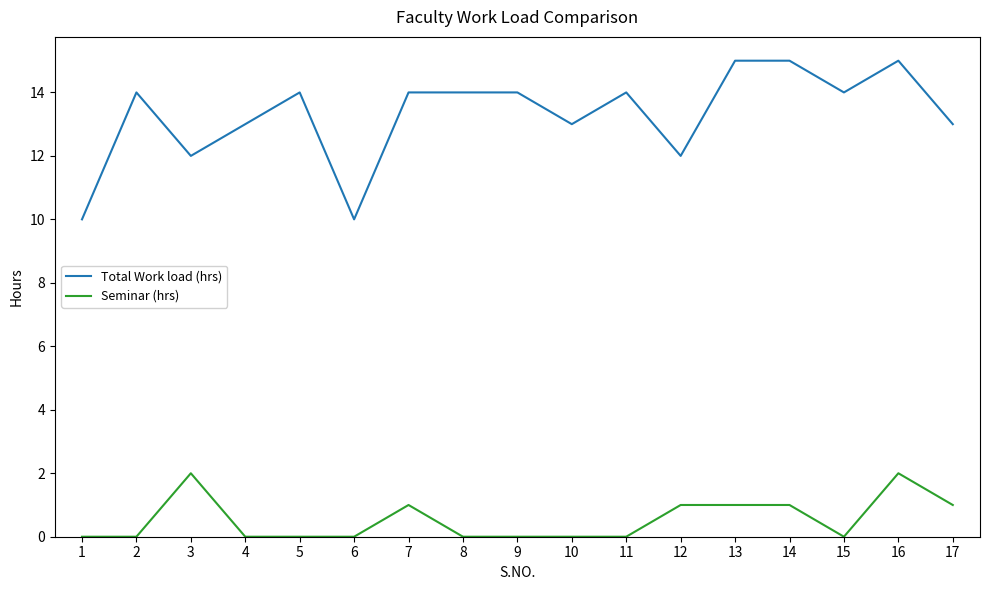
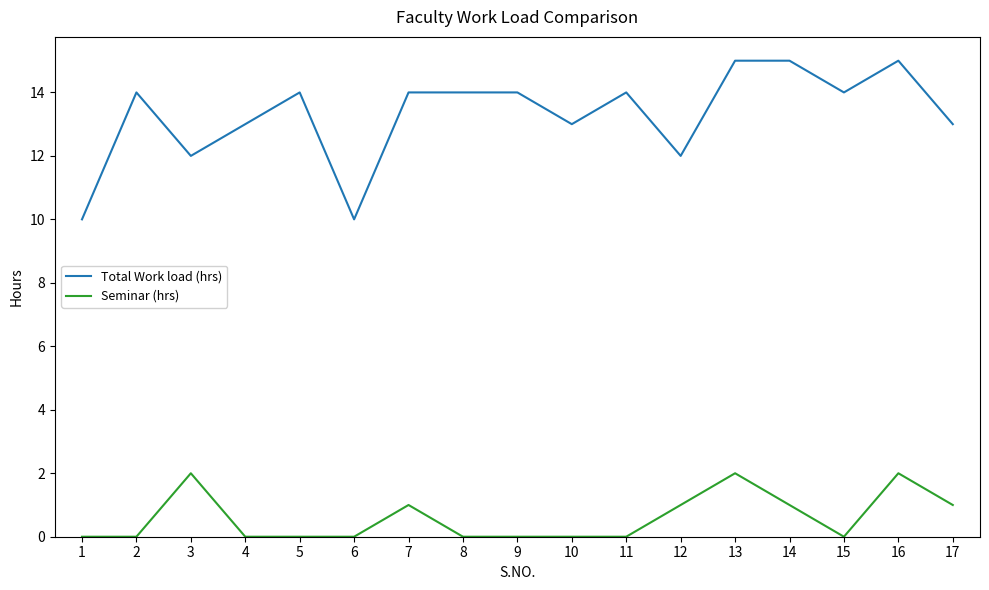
Seminar (hrs), 13: 1 -> 2
